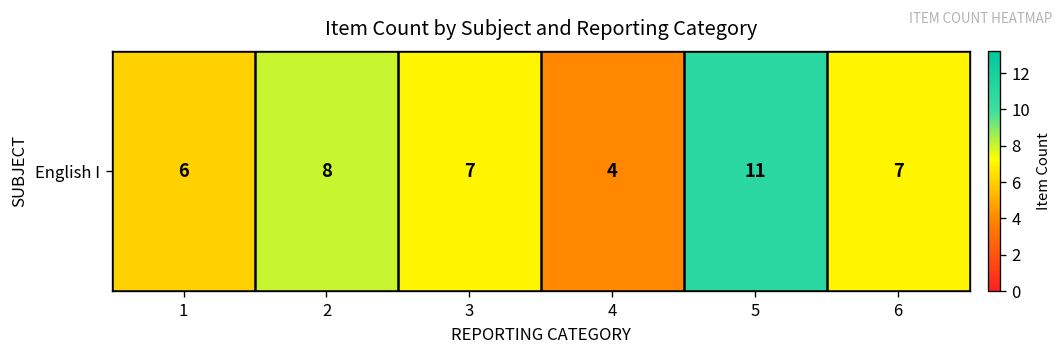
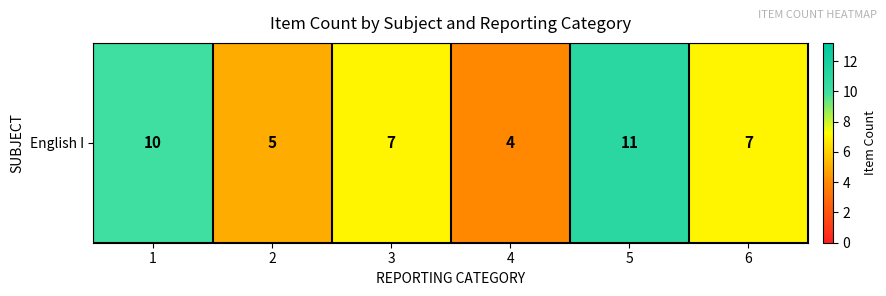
English I, 1: 6 -> 10
English I, 2: 8 -> 5
